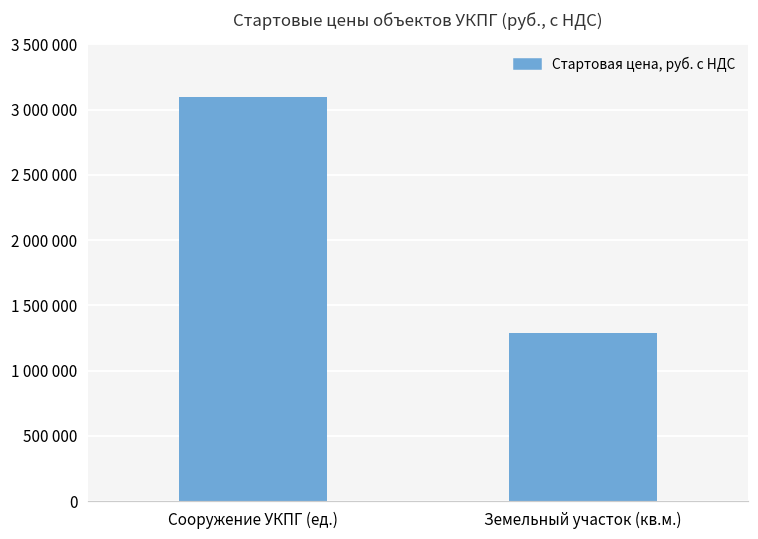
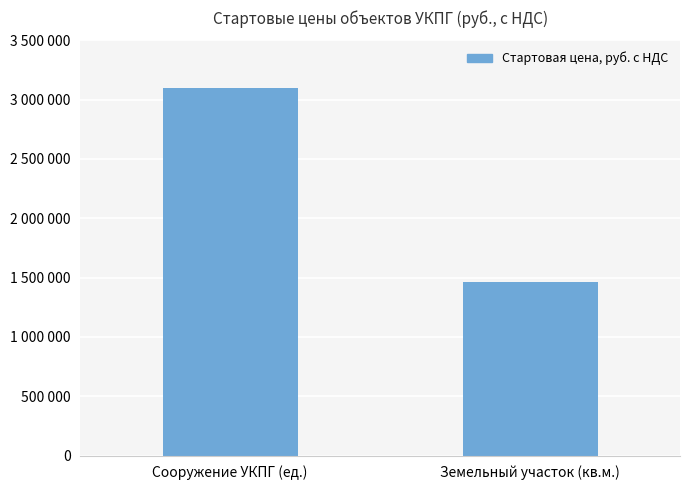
Земельный участок (кв.м.): 1290000 -> 1460000
